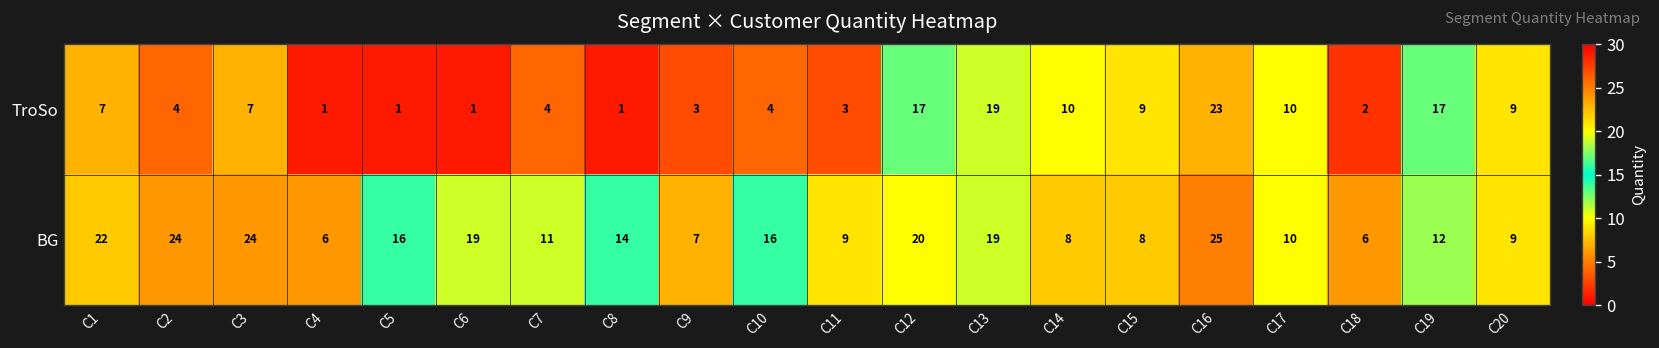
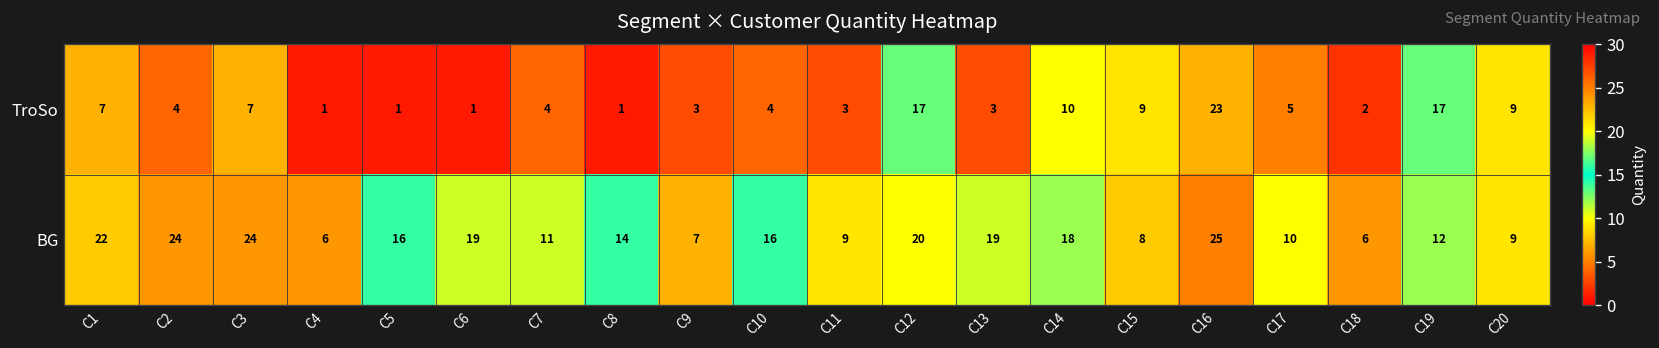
TroSo, C13: 19 -> 3
TroSo, C17: 10 -> 5
BG, C14: 8 -> 18
